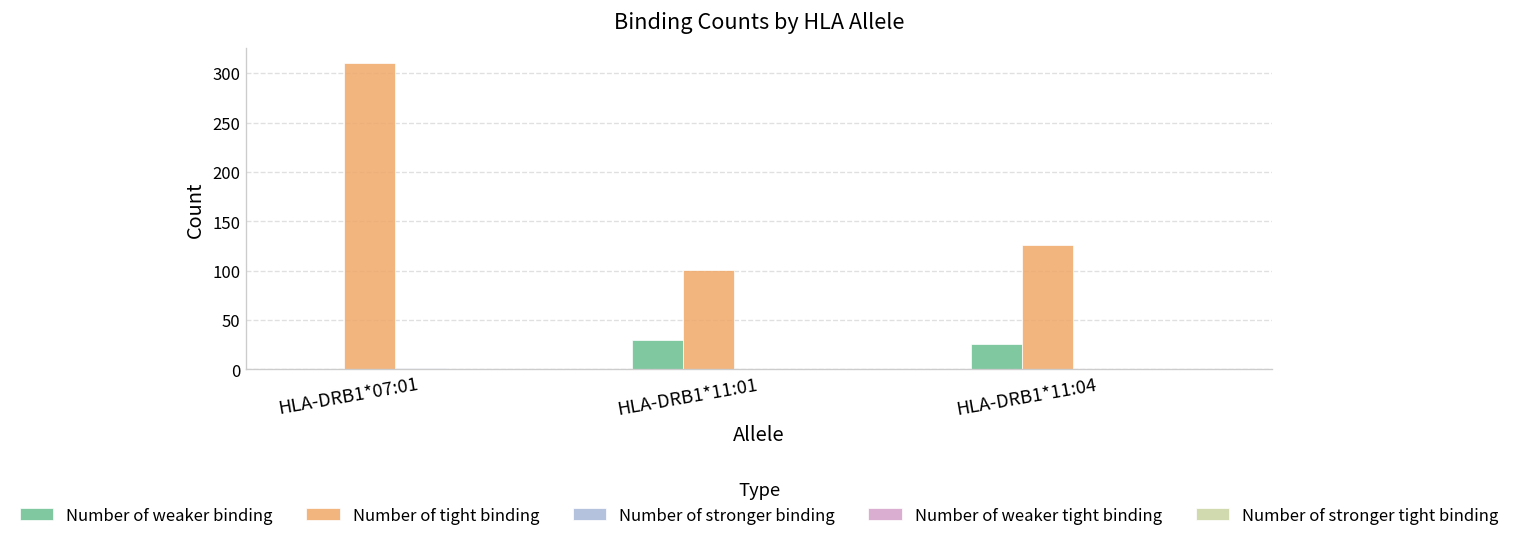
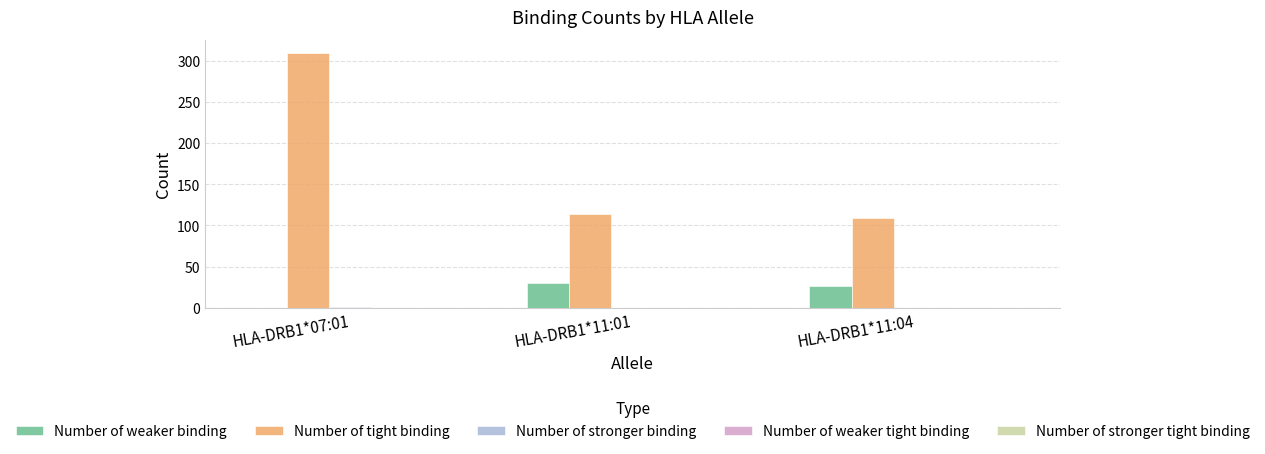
Number of tight binding, HLA-DRB1*11:01: 100 -> 110
Number of tight binding, HLA-DRB1*11:04: 130 -> 110
